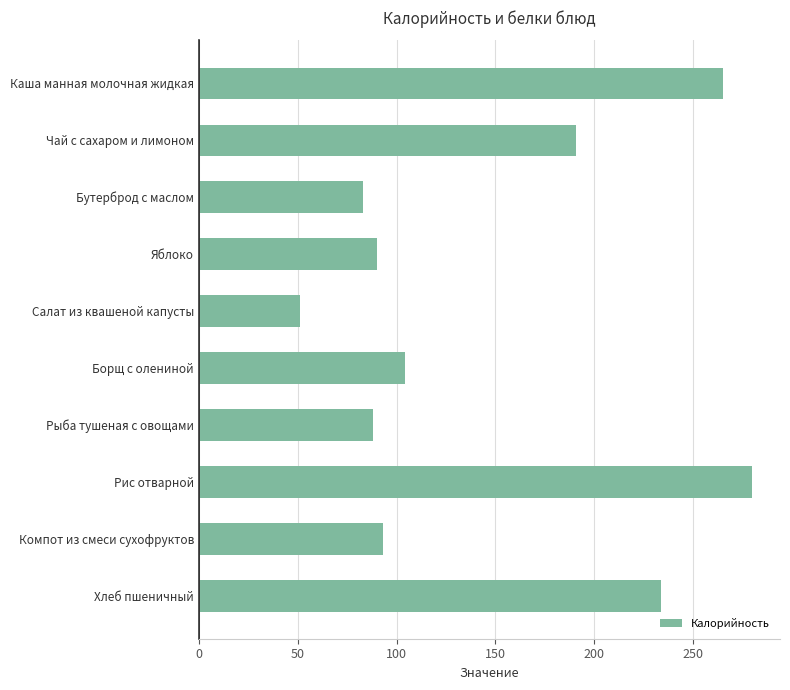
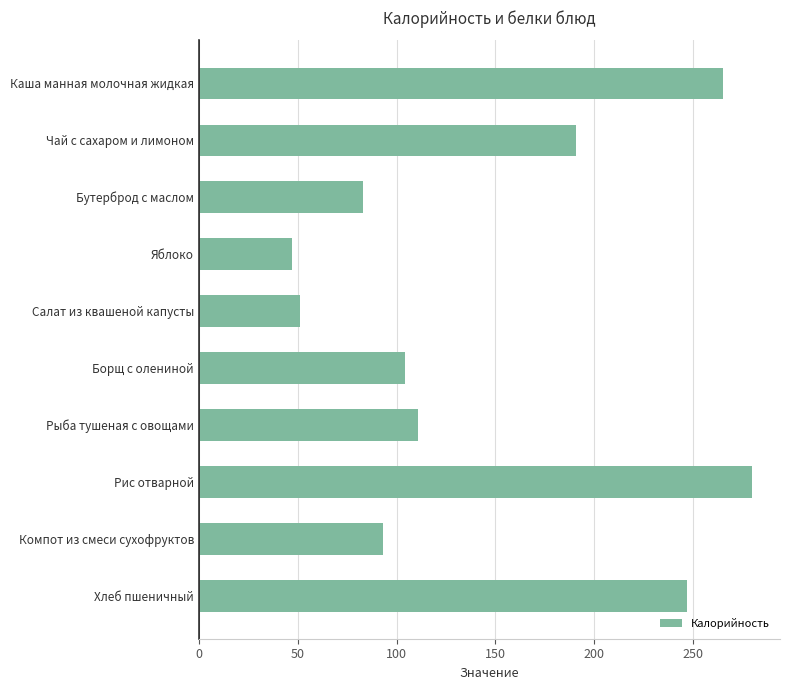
Яблоко: 90 -> 47
Рыба тушеная с овощами: 88 -> 111
Хлеб пшеничный: 234 -> 247
